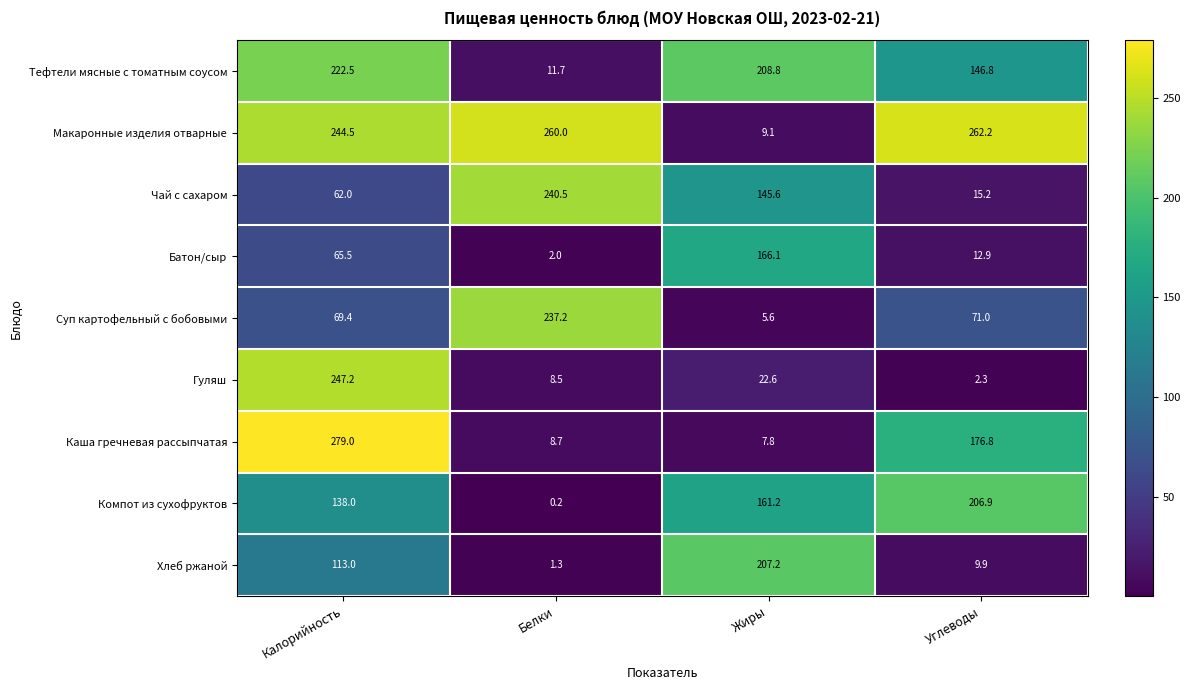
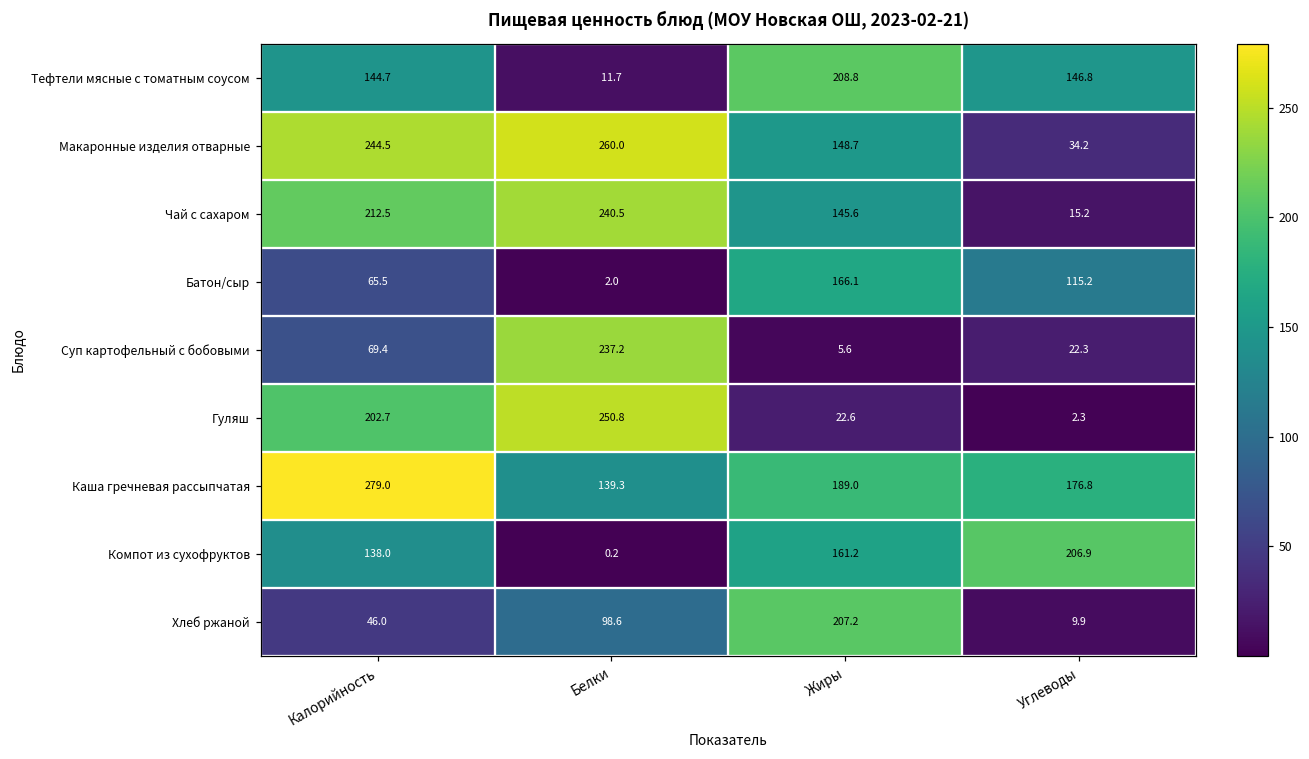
Тефтели мясные с томатным соусом, Калорийность: 222.5 -> 144.7
Макаронные изделия отварные, Жиры: 9.1 -> 148.7
Макаронные изделия отварные, Углеводы: 262.2 -> 34.2
Чай с сахаром, Калорийность: 62.0 -> 212.5
Батон/сыр, Углеводы: 12.9 -> 115.2
Суп картофельный с бобовыми, Углеводы: 71.0 -> 22.3
Гуляш, Калорийность: 247.2 -> 202.7
Гуляш, Белки: 8.5 -> 250.8
Каша гречневая рассыпчатая, Белки: 8.7 -> 139.3
Каша гречневая рассыпчатая, Жиры: 7.8 -> 189.0
Хлеб ржаной, Калорийность: 113.0 -> 46.0
Хлеб ржаной, Белки: 1.3 -> 98.6
